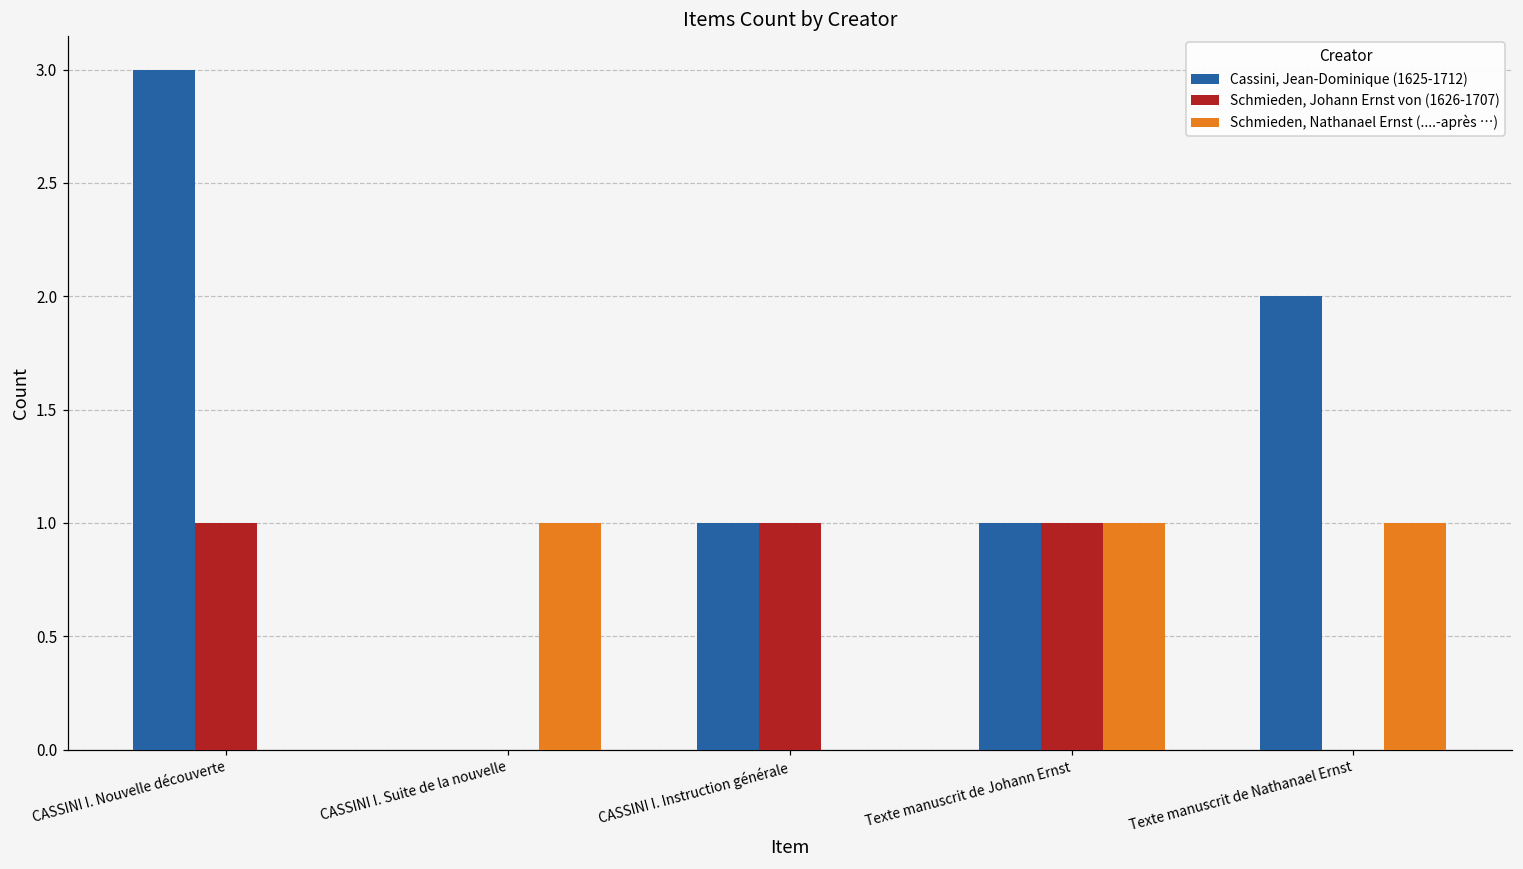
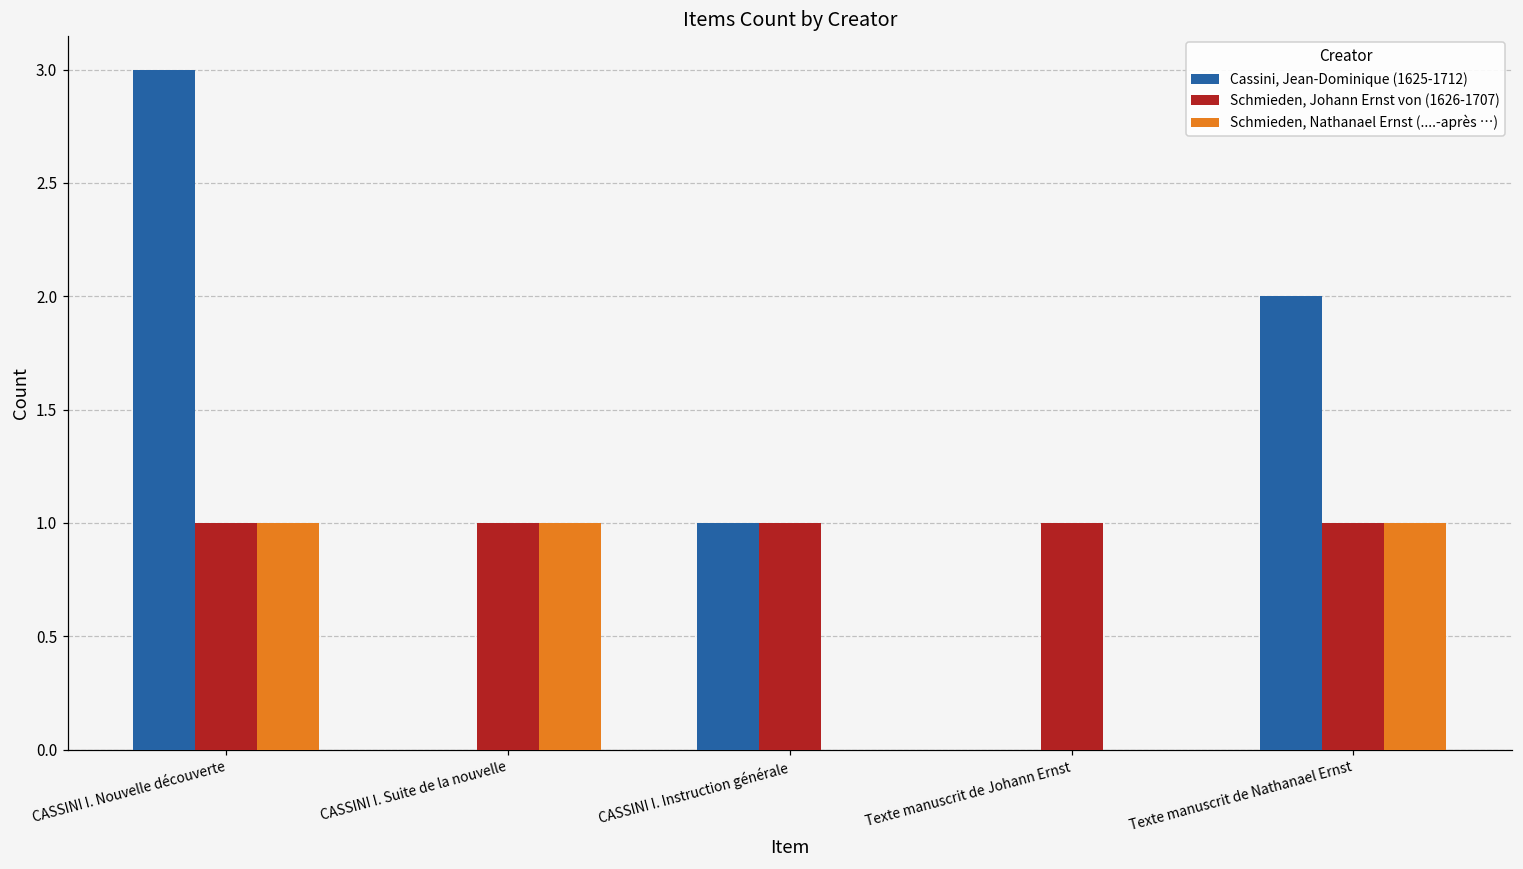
Schmieden, Nathanael Ernst (....-après …), CASSINI I. Nouvelle découverte: 0 -> 1
Schmieden, Johann Ernst von (1626-1707), CASSINI I. Suite de la nouvelle: 0 -> 1
Cassini, Jean-Dominique (1625-1712), Texte manuscrit de Johann Ernst: 1 -> 0
Schmieden, Nathanael Ernst (....-après …), Texte manuscrit de Johann Ernst: 1 -> 0
Schmieden, Johann Ernst von (1626-1707), Texte manuscrit de Nathanael Ernst: 0 -> 1
